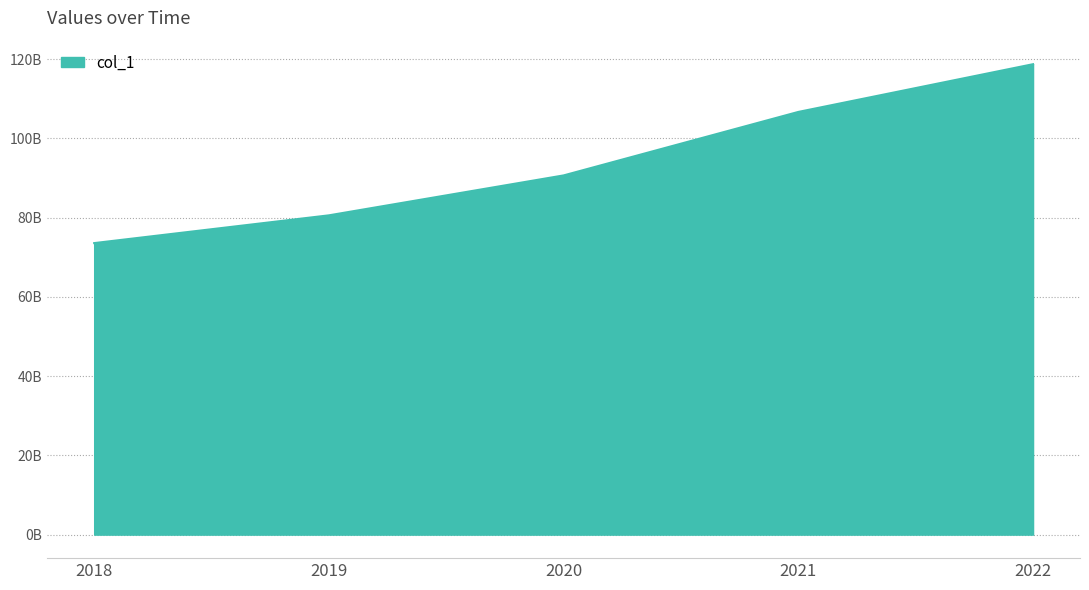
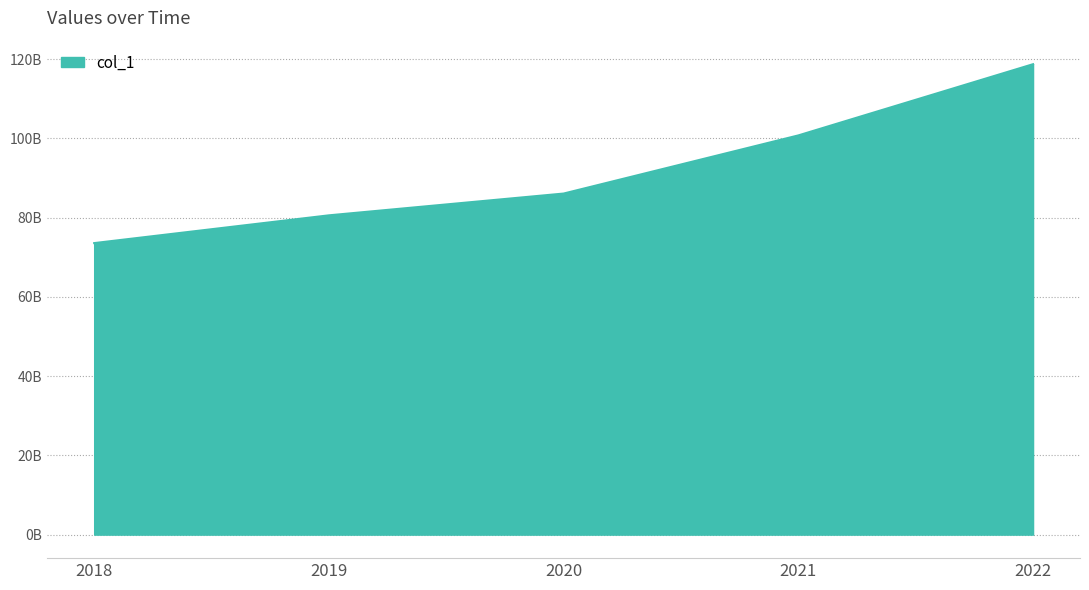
2020: 91000000000 -> 86000000000
2021: 107000000000 -> 101000000000
